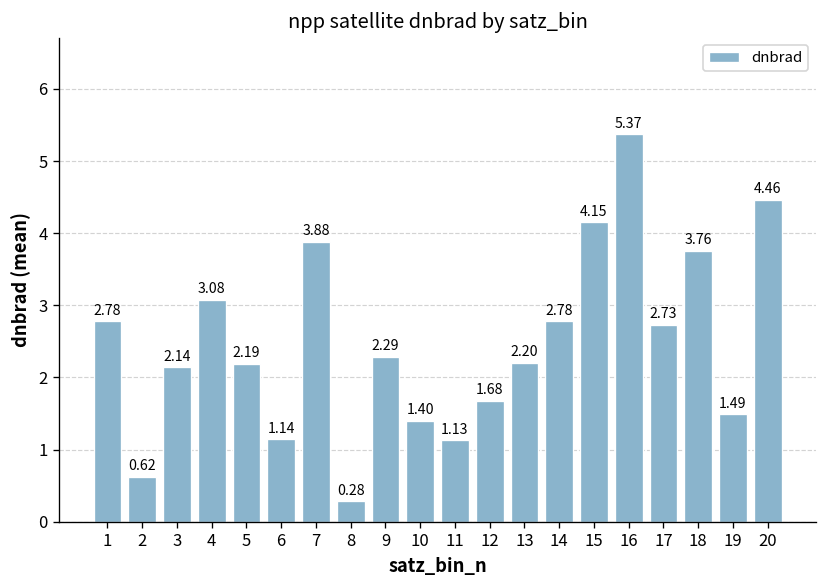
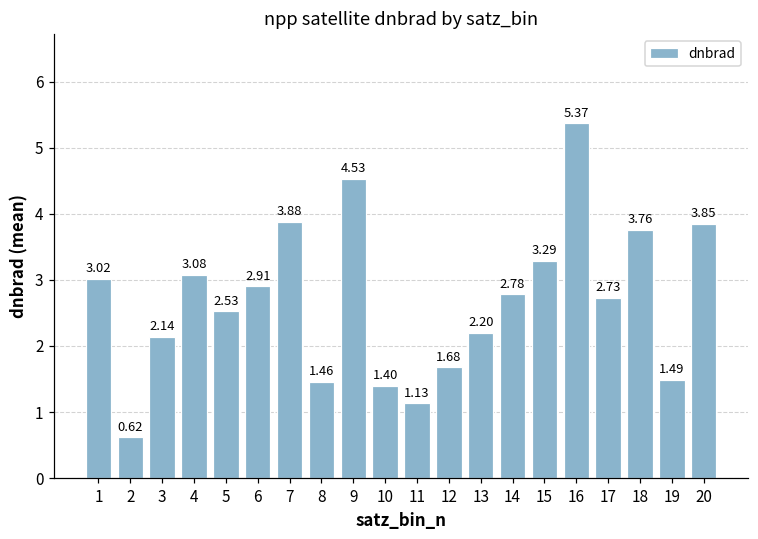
1: 2.78 -> 3.02
5: 2.19 -> 2.53
6: 1.14 -> 2.91
8: 0.28 -> 1.46
9: 2.29 -> 4.53
15: 4.15 -> 3.29
20: 4.46 -> 3.85
